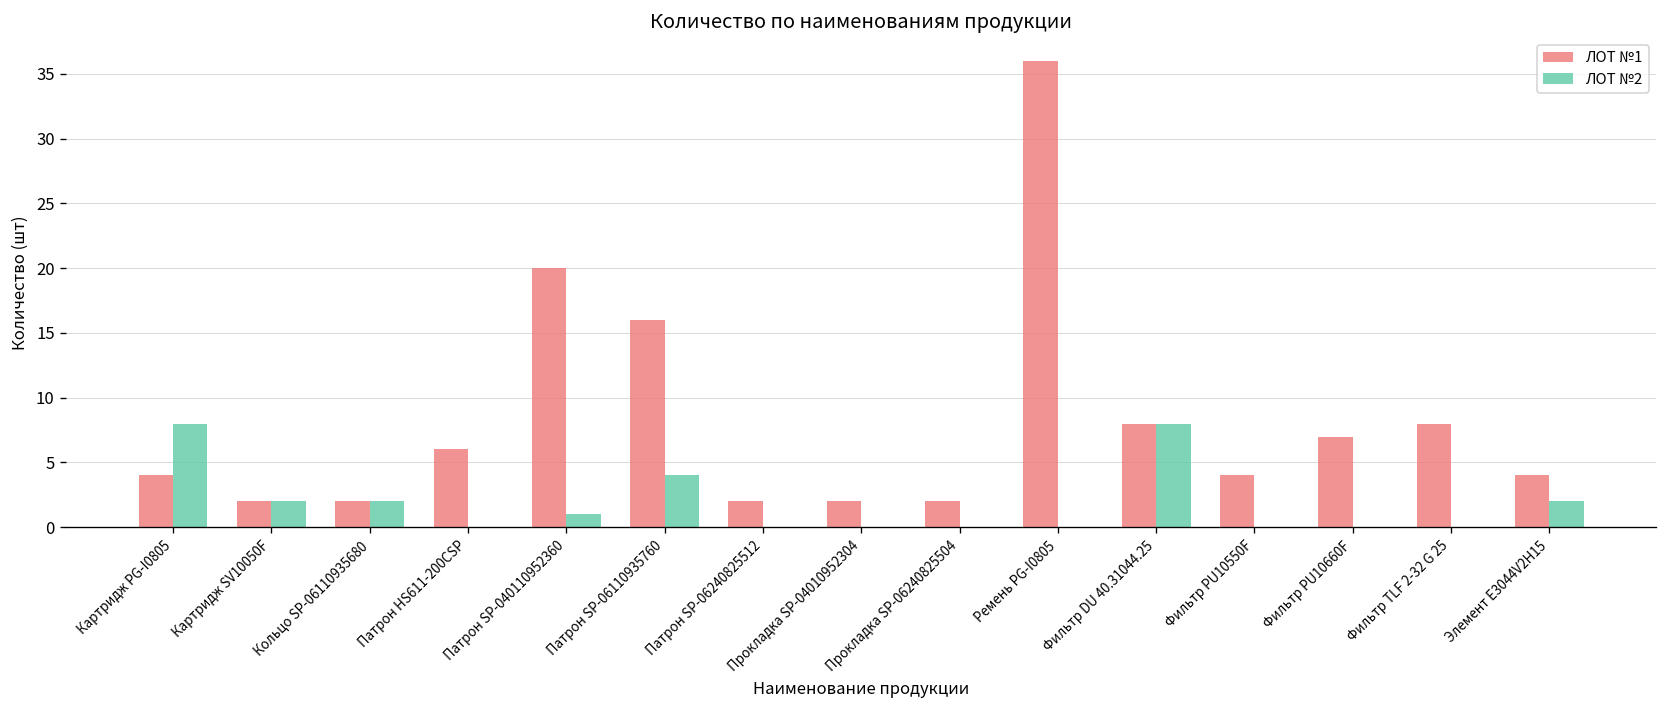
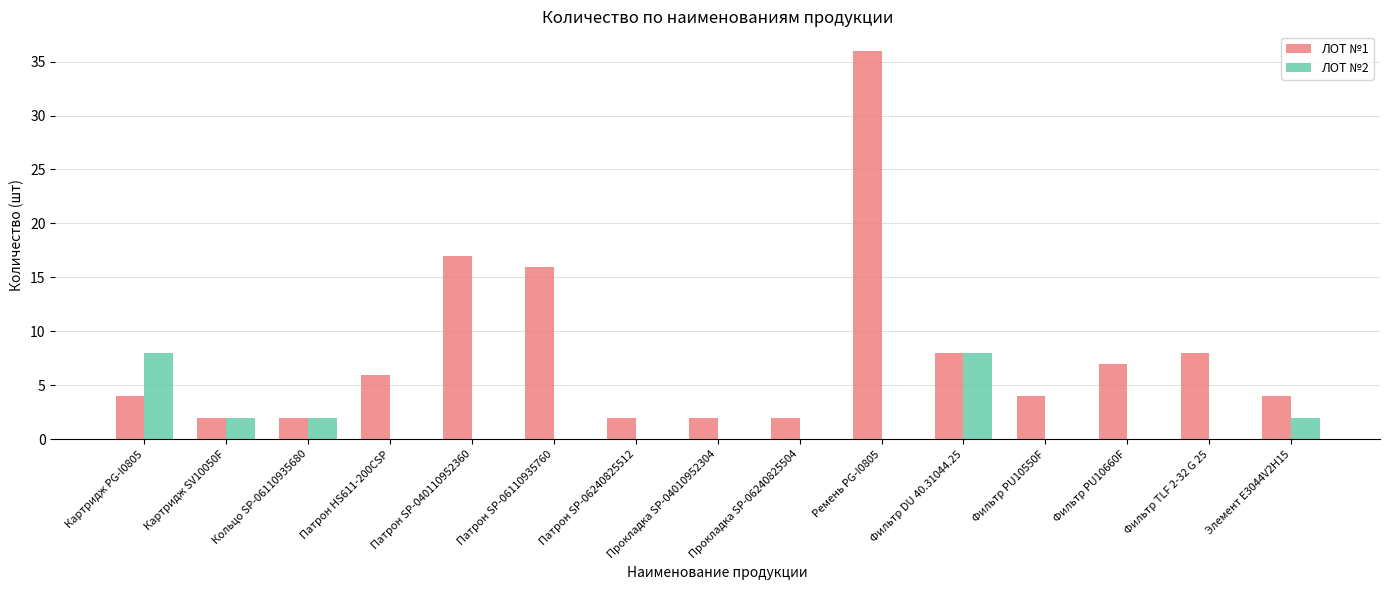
ЛОТ №1, Патрон SP-040110952360: 20 -> 17
ЛОТ №2, Патрон SP-040110952360: 1 -> 0
ЛОТ №2, Патрон SP-06110935760: 4 -> 0
